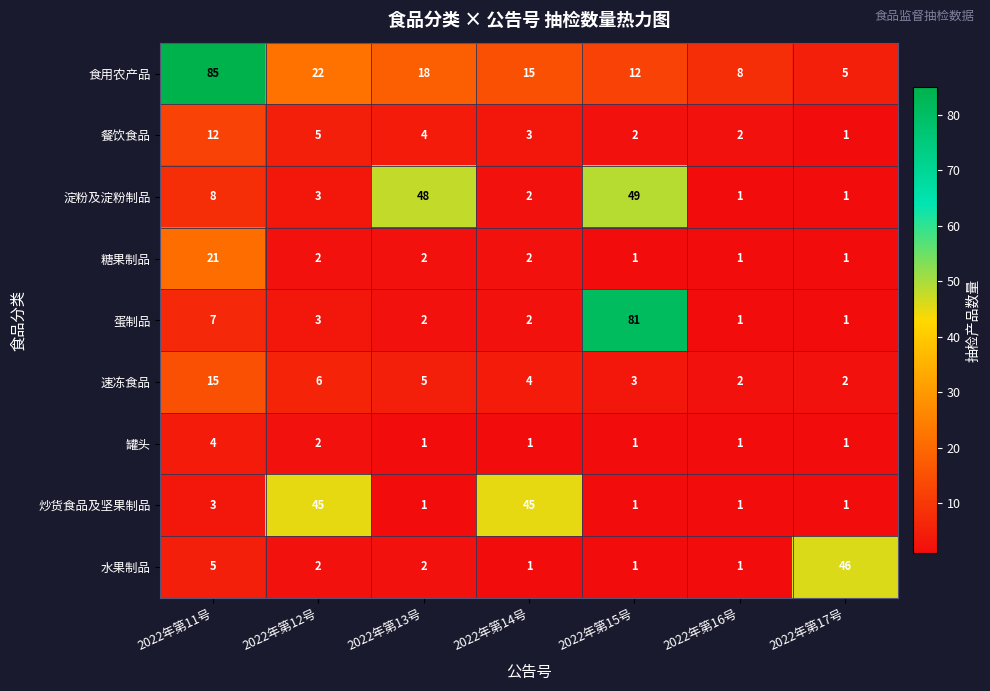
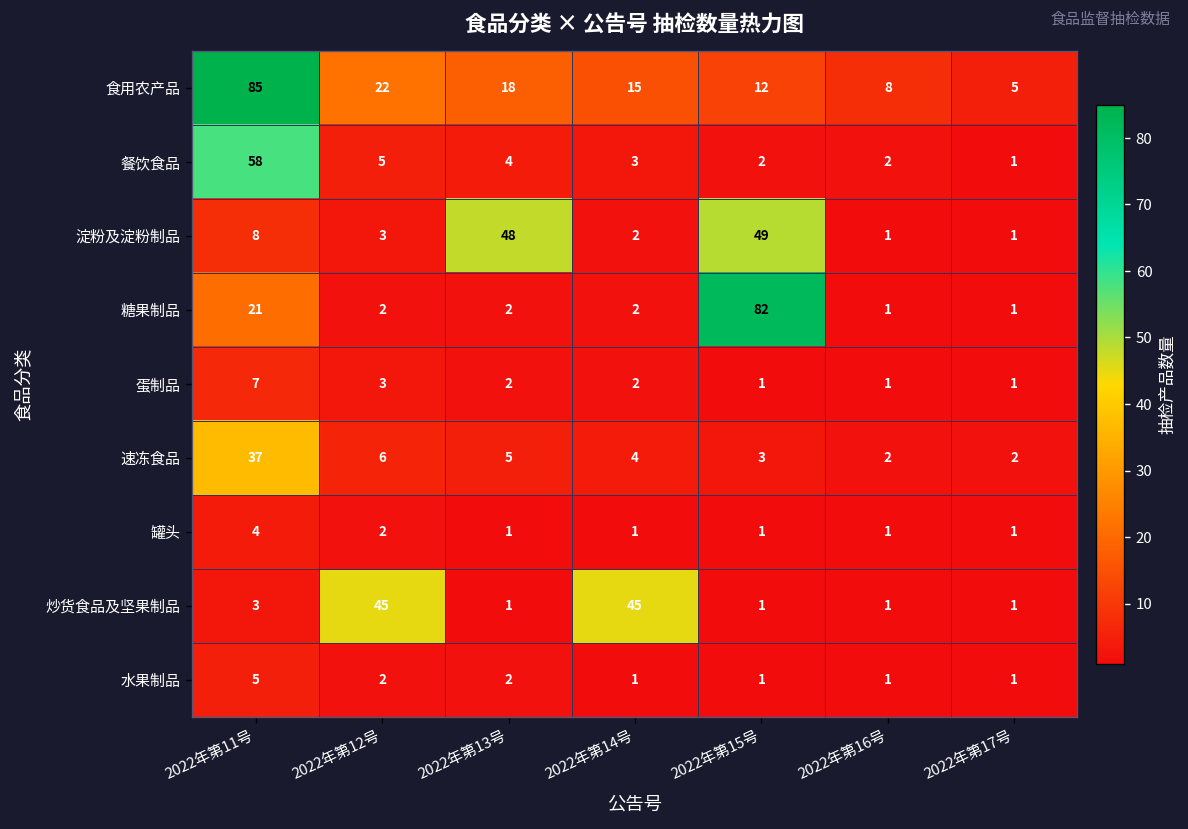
餐饮食品, 2022年第11号: 12 -> 58
糖果制品, 2022年第15号: 1 -> 82
蛋制品, 2022年第15号: 81 -> 1
速冻食品, 2022年第11号: 15 -> 37
水果制品, 2022年第17号: 46 -> 1
